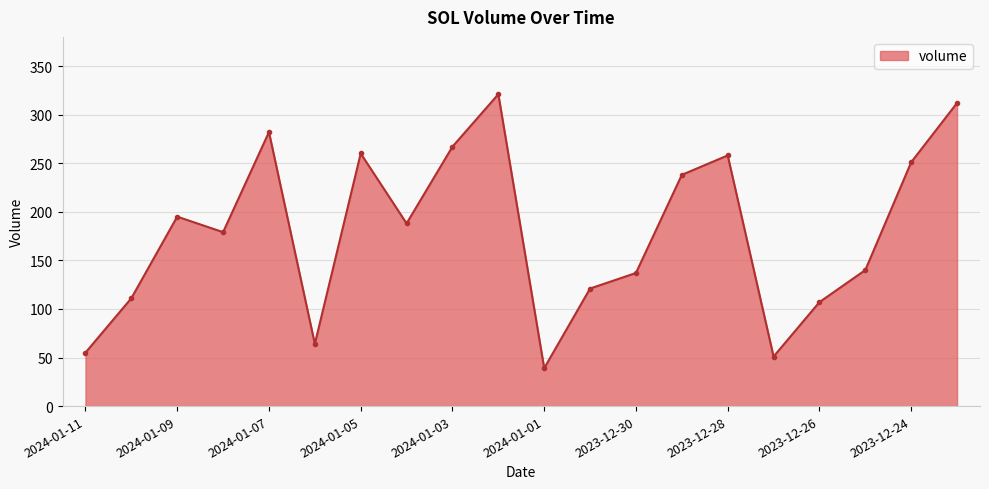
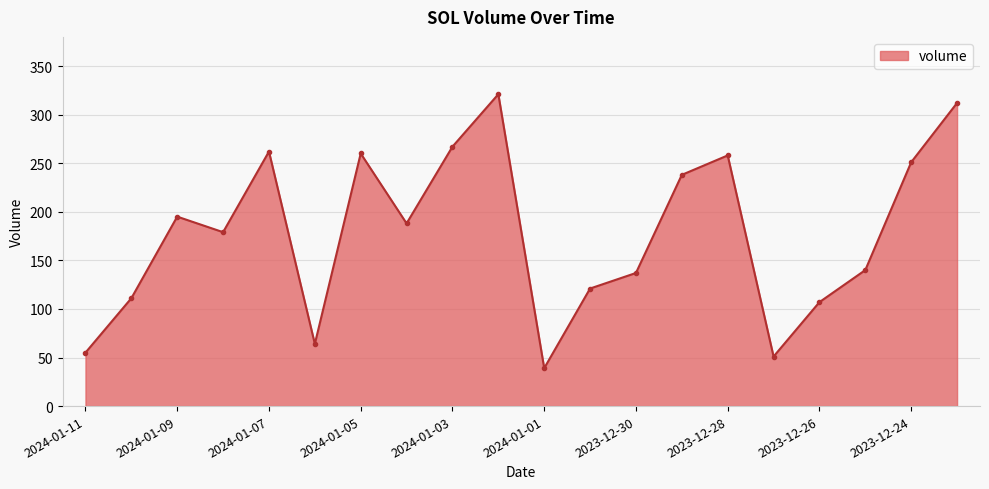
2024-01-07: 280 -> 260
